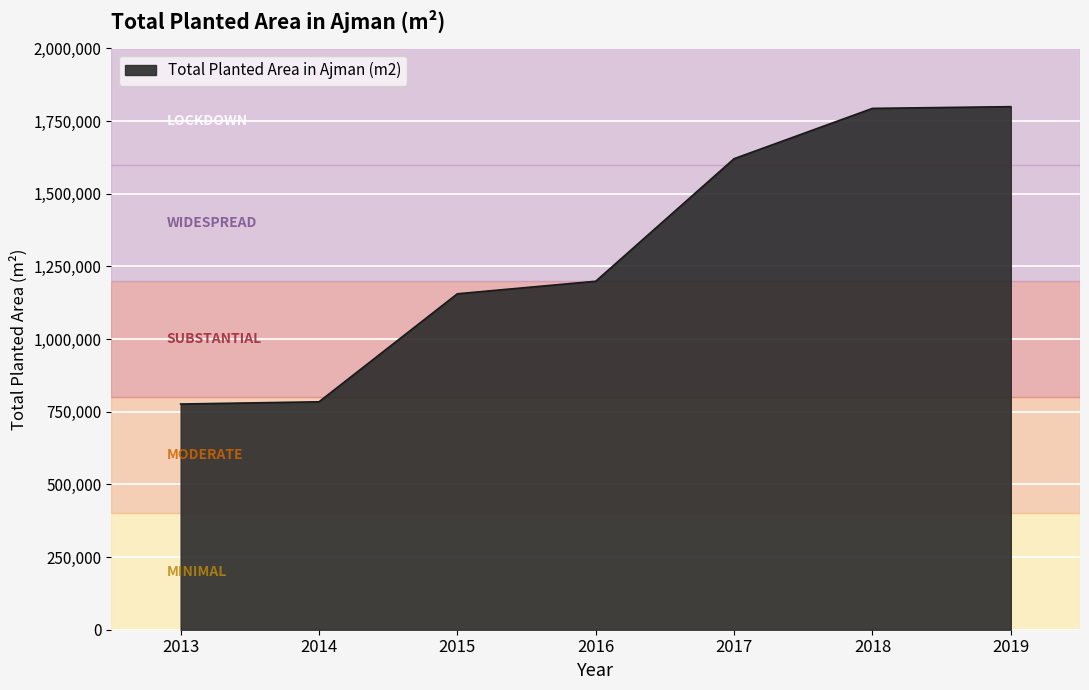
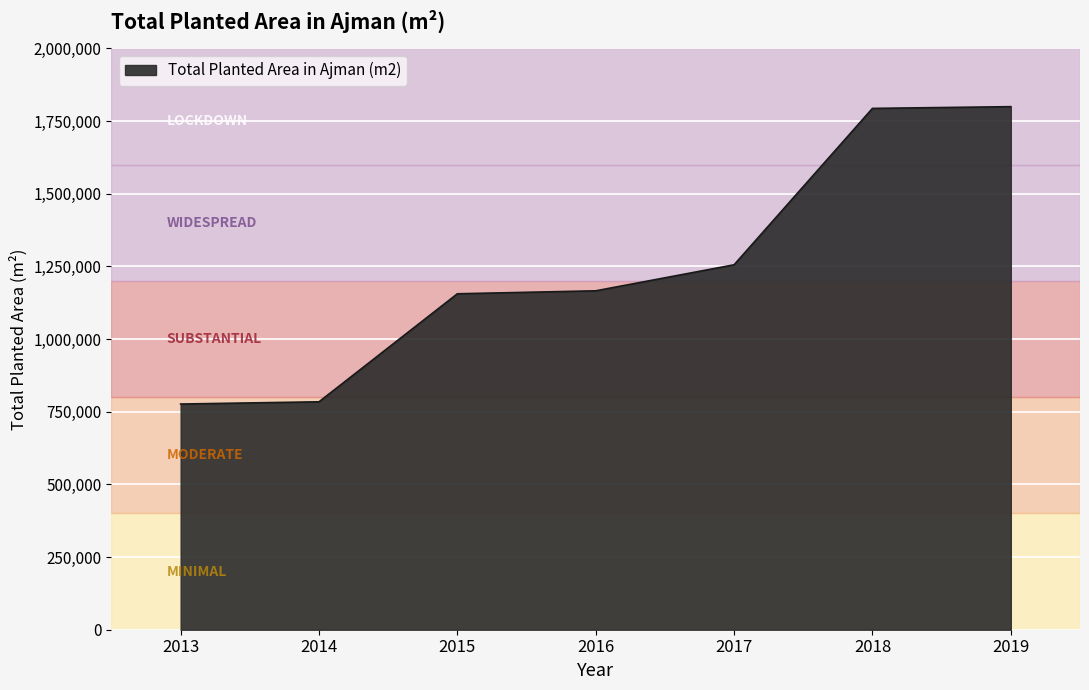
2016: 1,200,000 -> 1,170,000
2017: 1,620,000 -> 1,260,000
